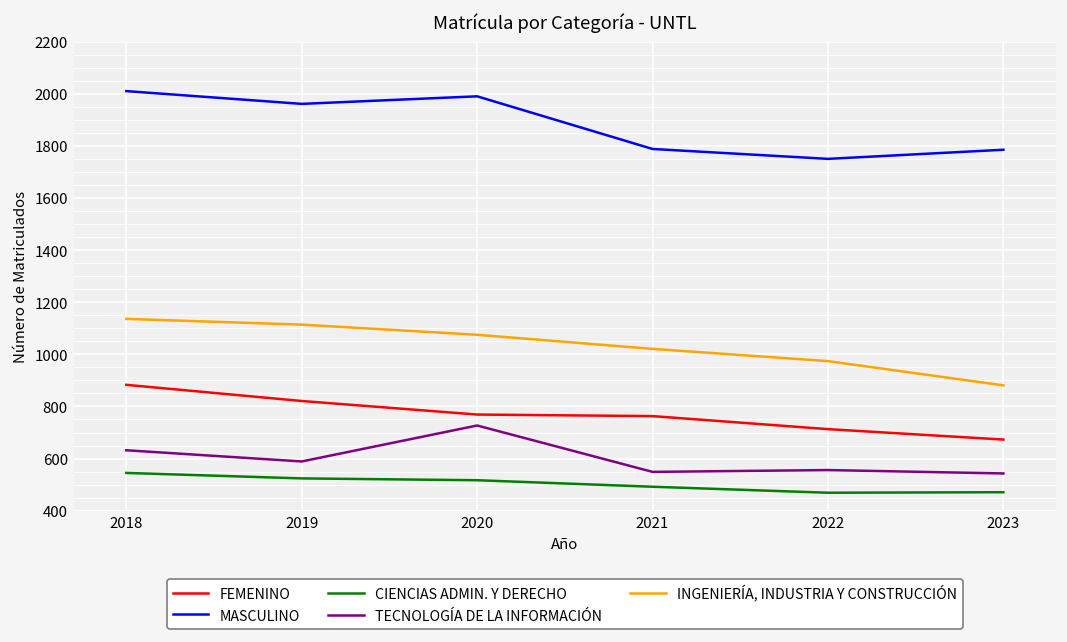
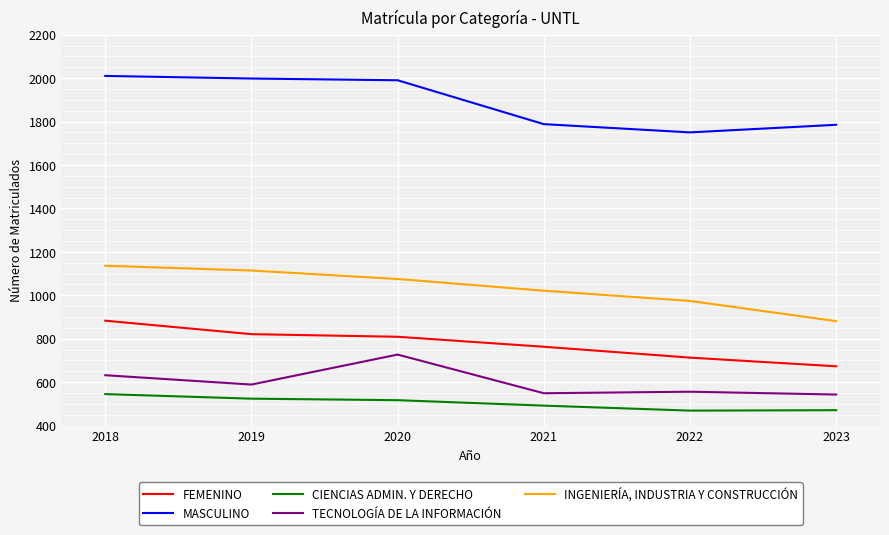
MASCULINO, 2019: 1960 -> 2000
FEMENINO, 2020: 770 -> 810
